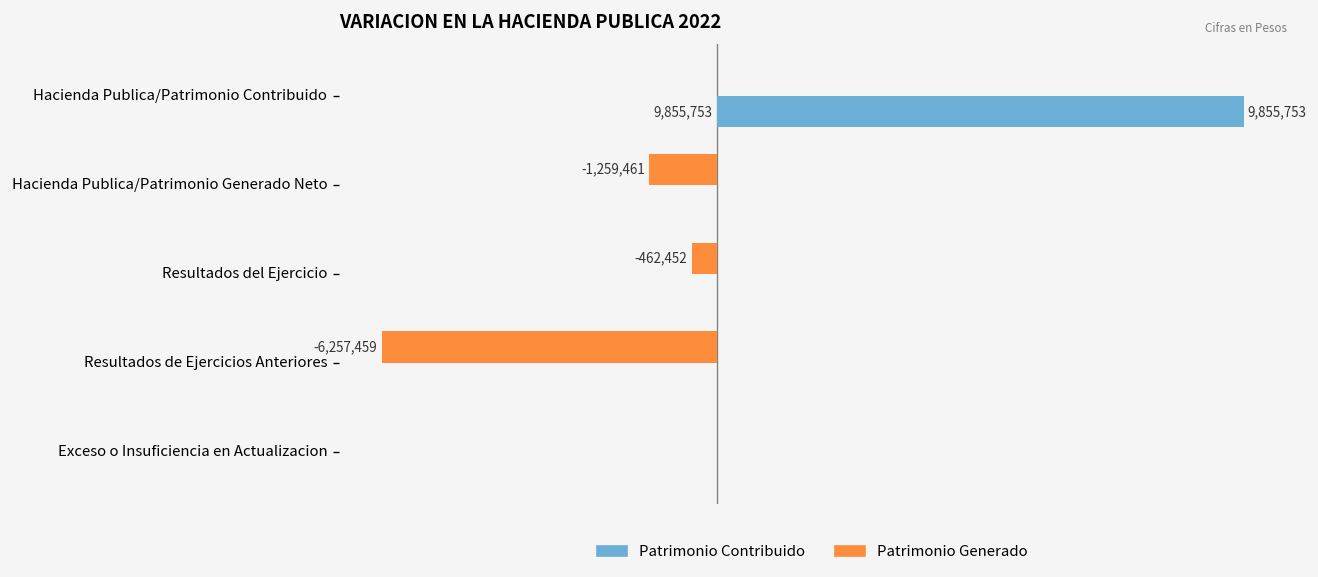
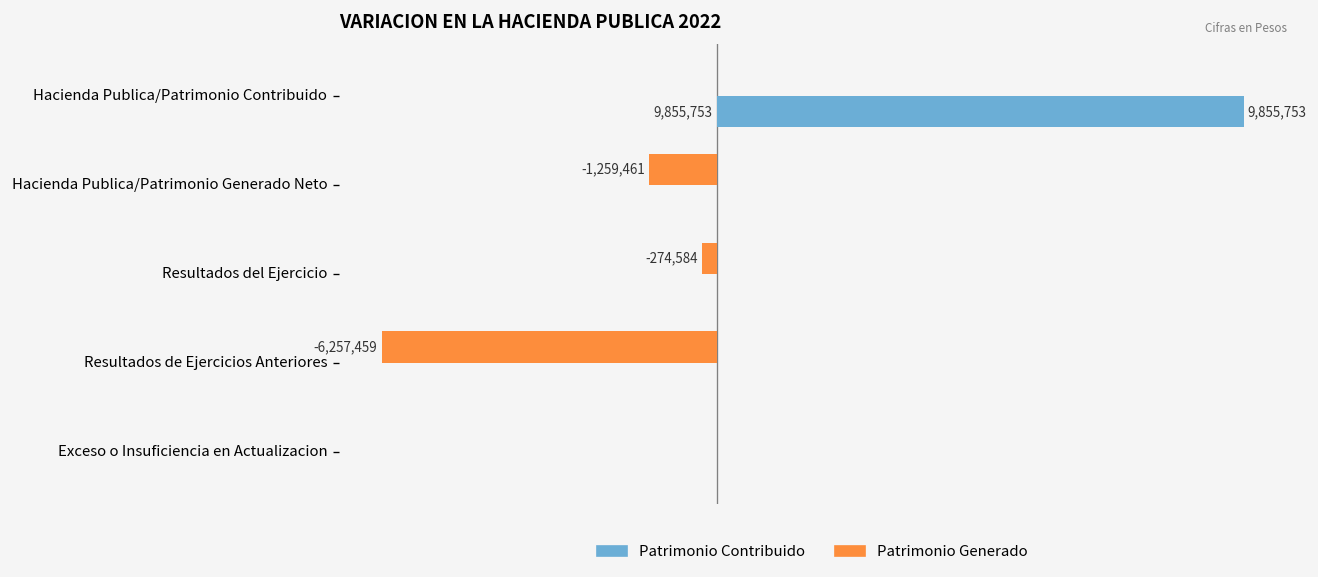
Patrimonio Generado, Resultados del Ejercicio: -462,452 -> -274,584
